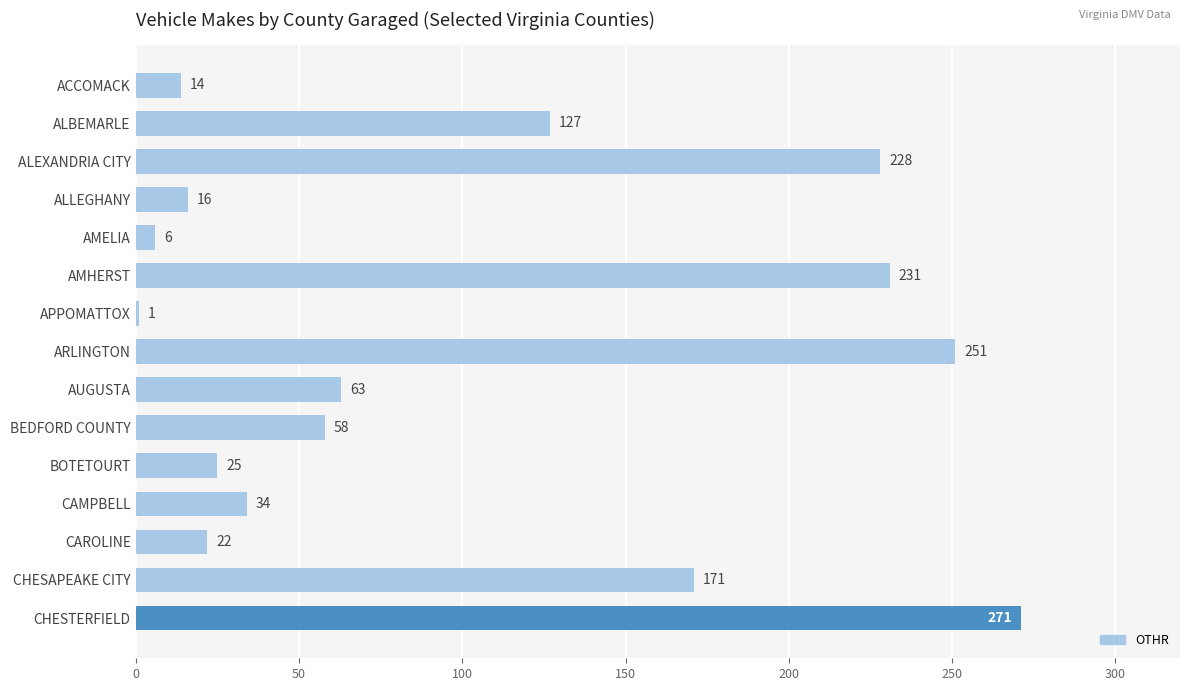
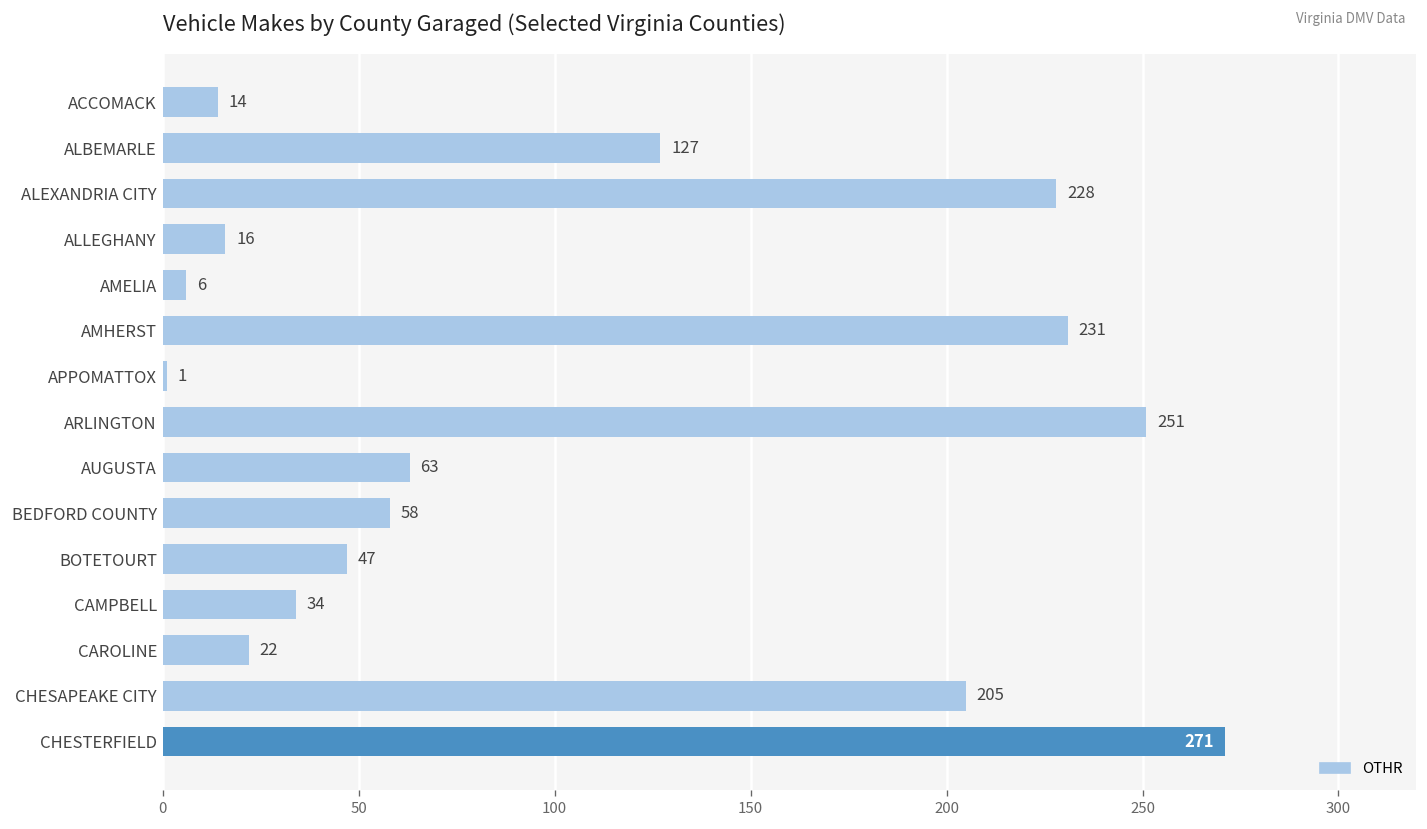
BOTETOURT: 25 -> 47
CHESAPEAKE CITY: 171 -> 205
